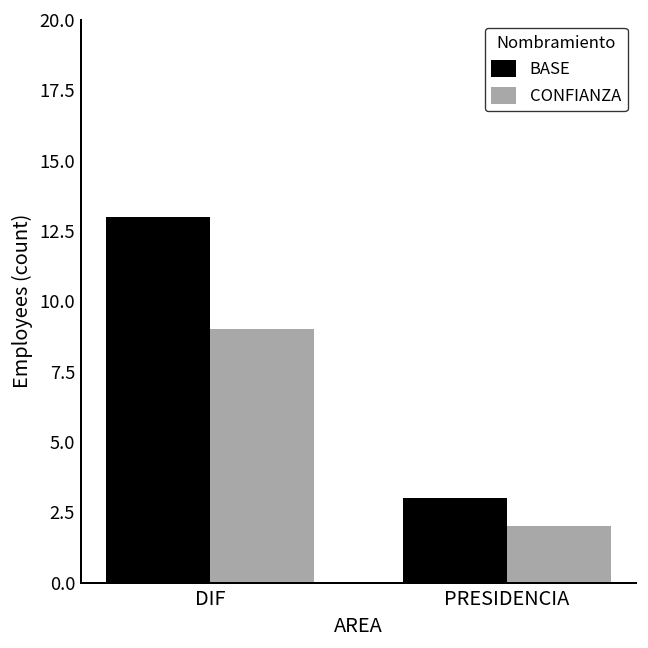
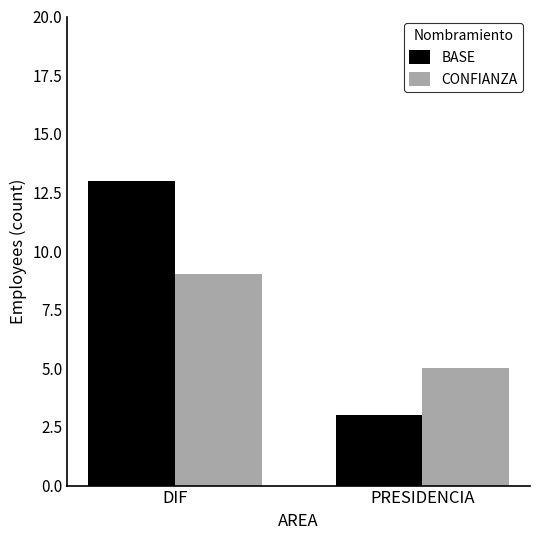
CONFIANZA, PRESIDENCIA: 2 -> 5
